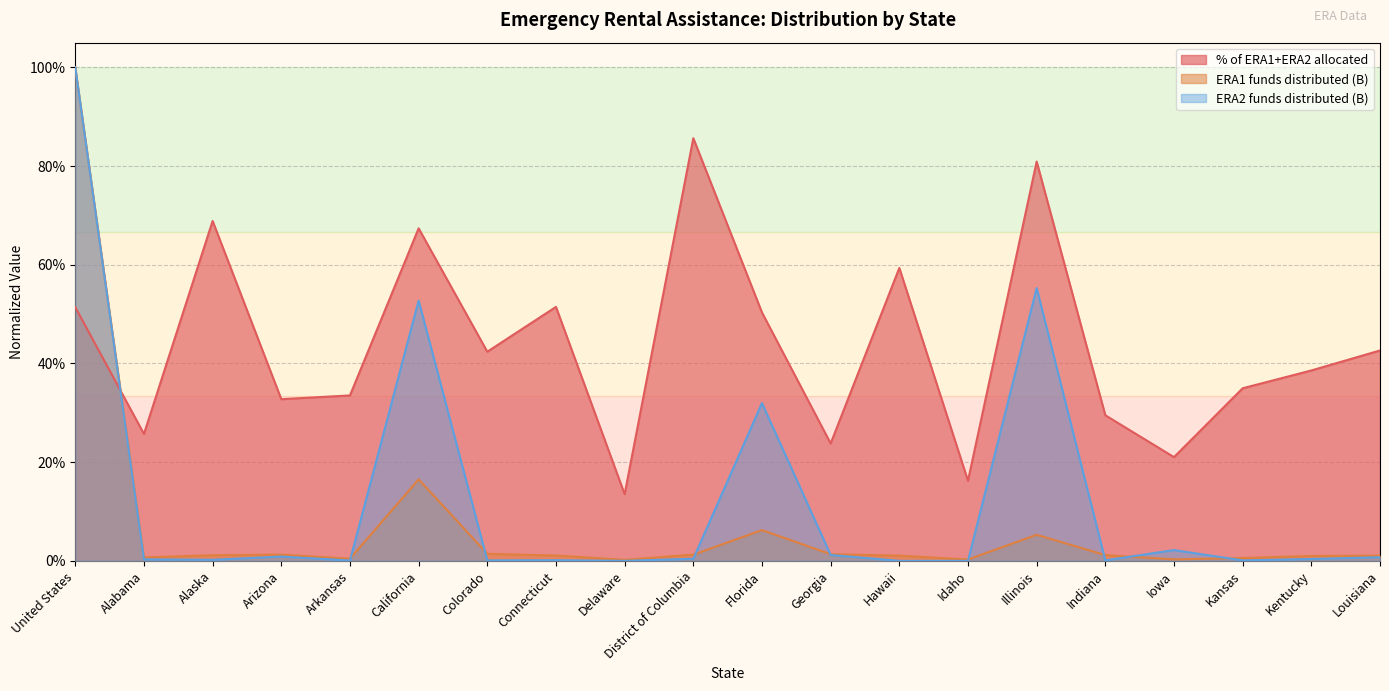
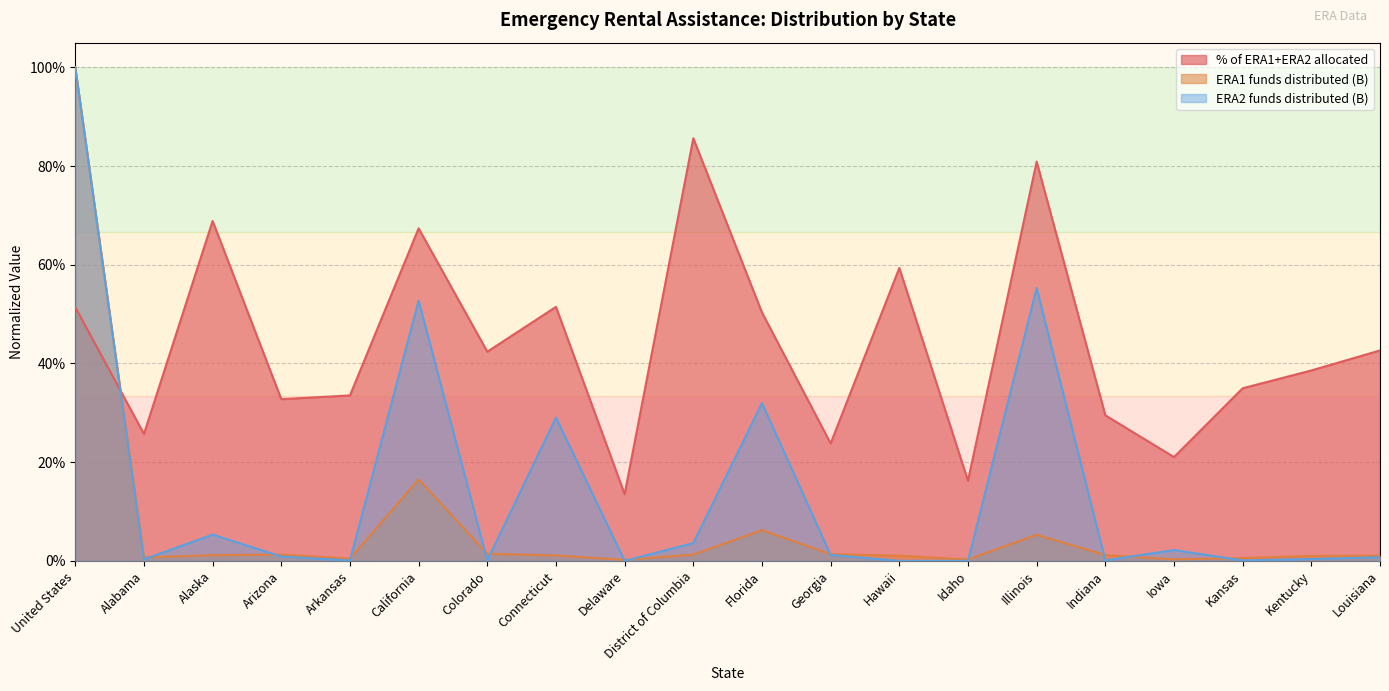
ERA2 funds distributed (B), Alaska: 0% -> 5%
ERA2 funds distributed (B), Connecticut: 0% -> 29%
ERA2 funds distributed (B), District of Columbia: 0% -> 4%
